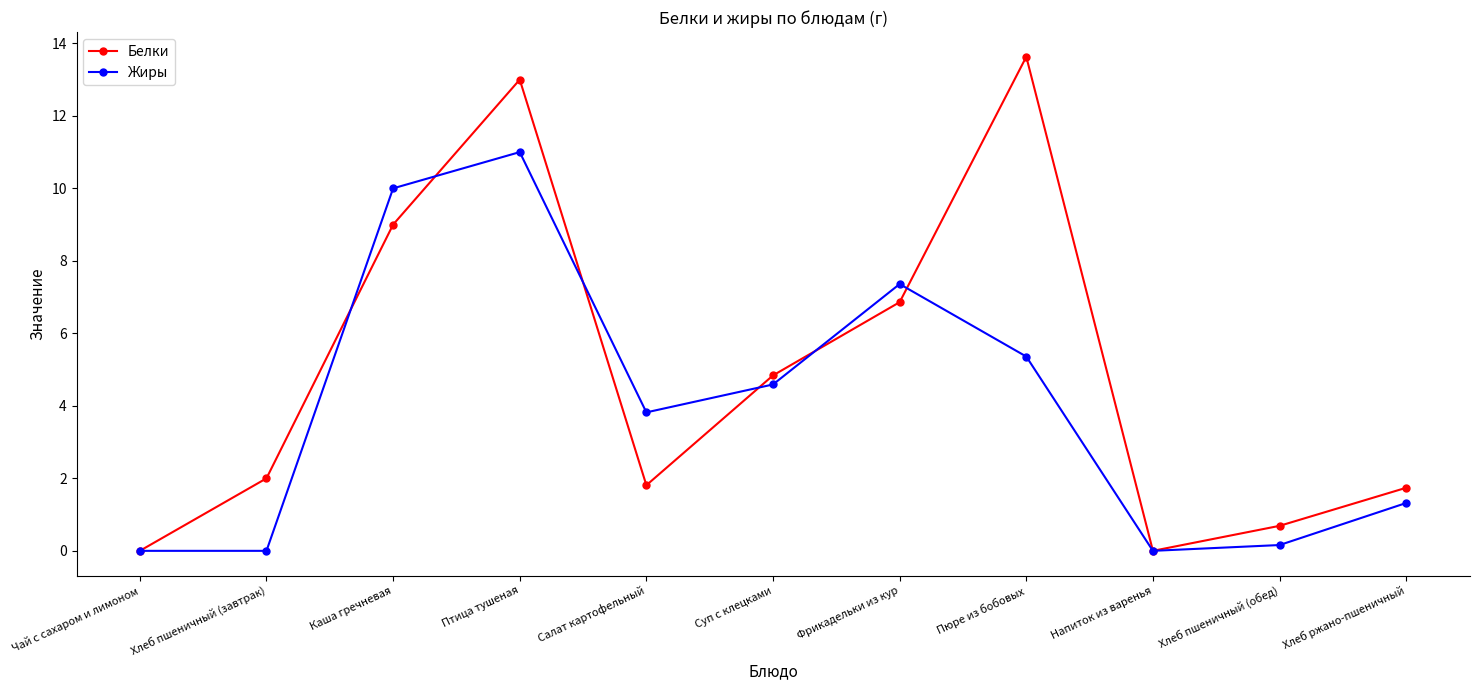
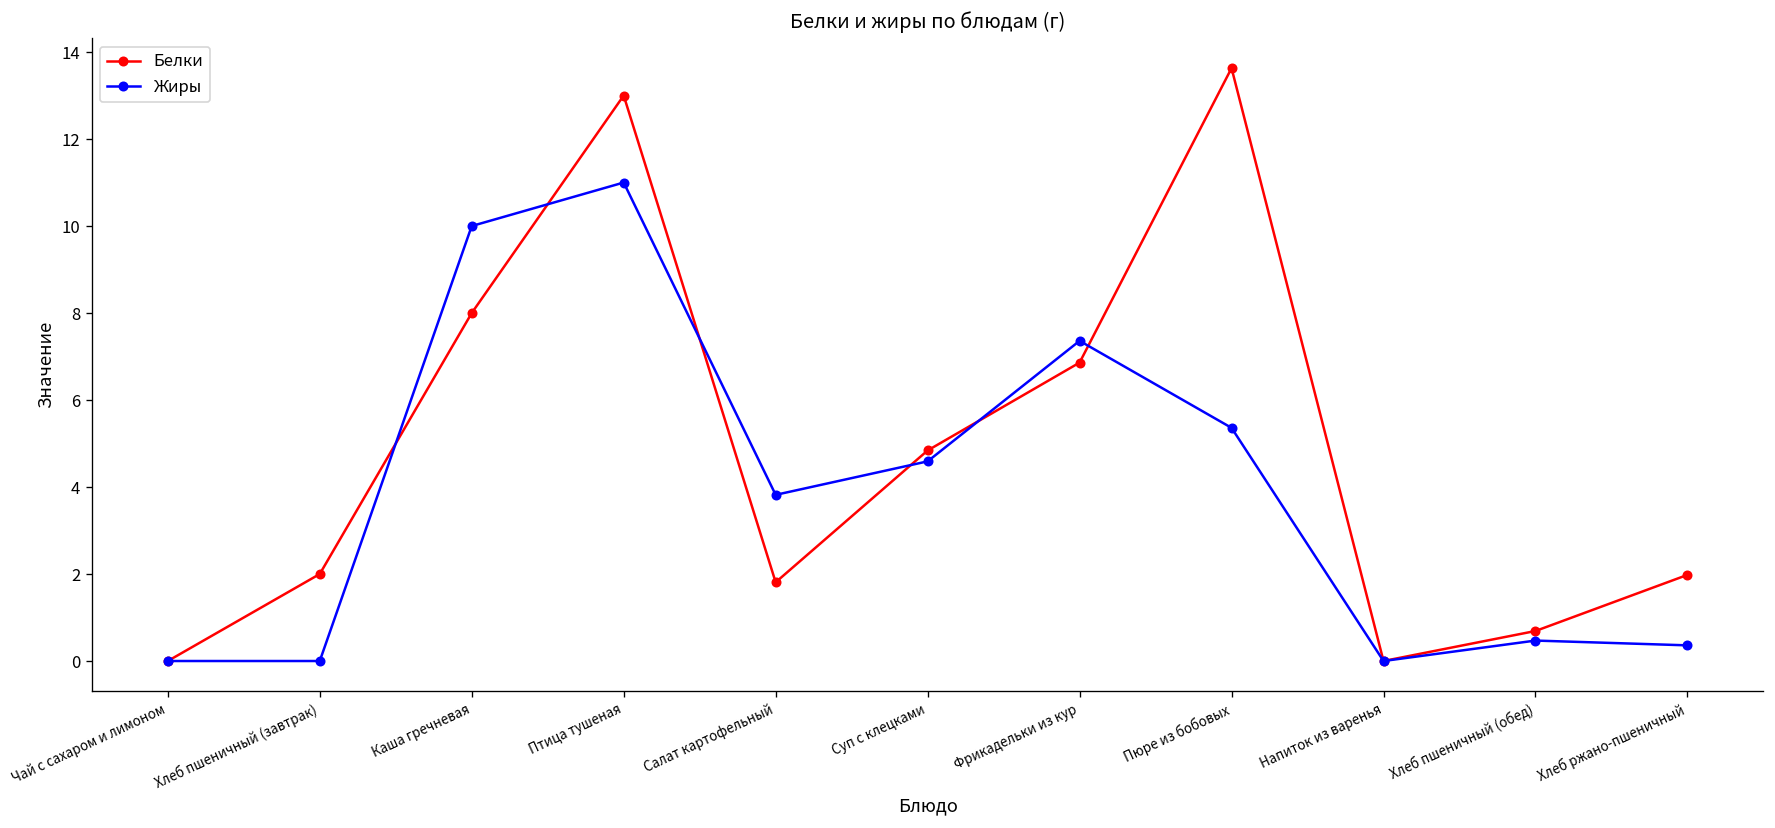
Белки, Каша гречневая: 9 -> 8
Жиры, Хлеб пшеничный (обед): 0.2 -> 0.5
Белки, Хлеб ржано-пшеничный: 1.7 -> 2.0
Жиры, Хлеб ржано-пшеничный: 1.3 -> 0.4
